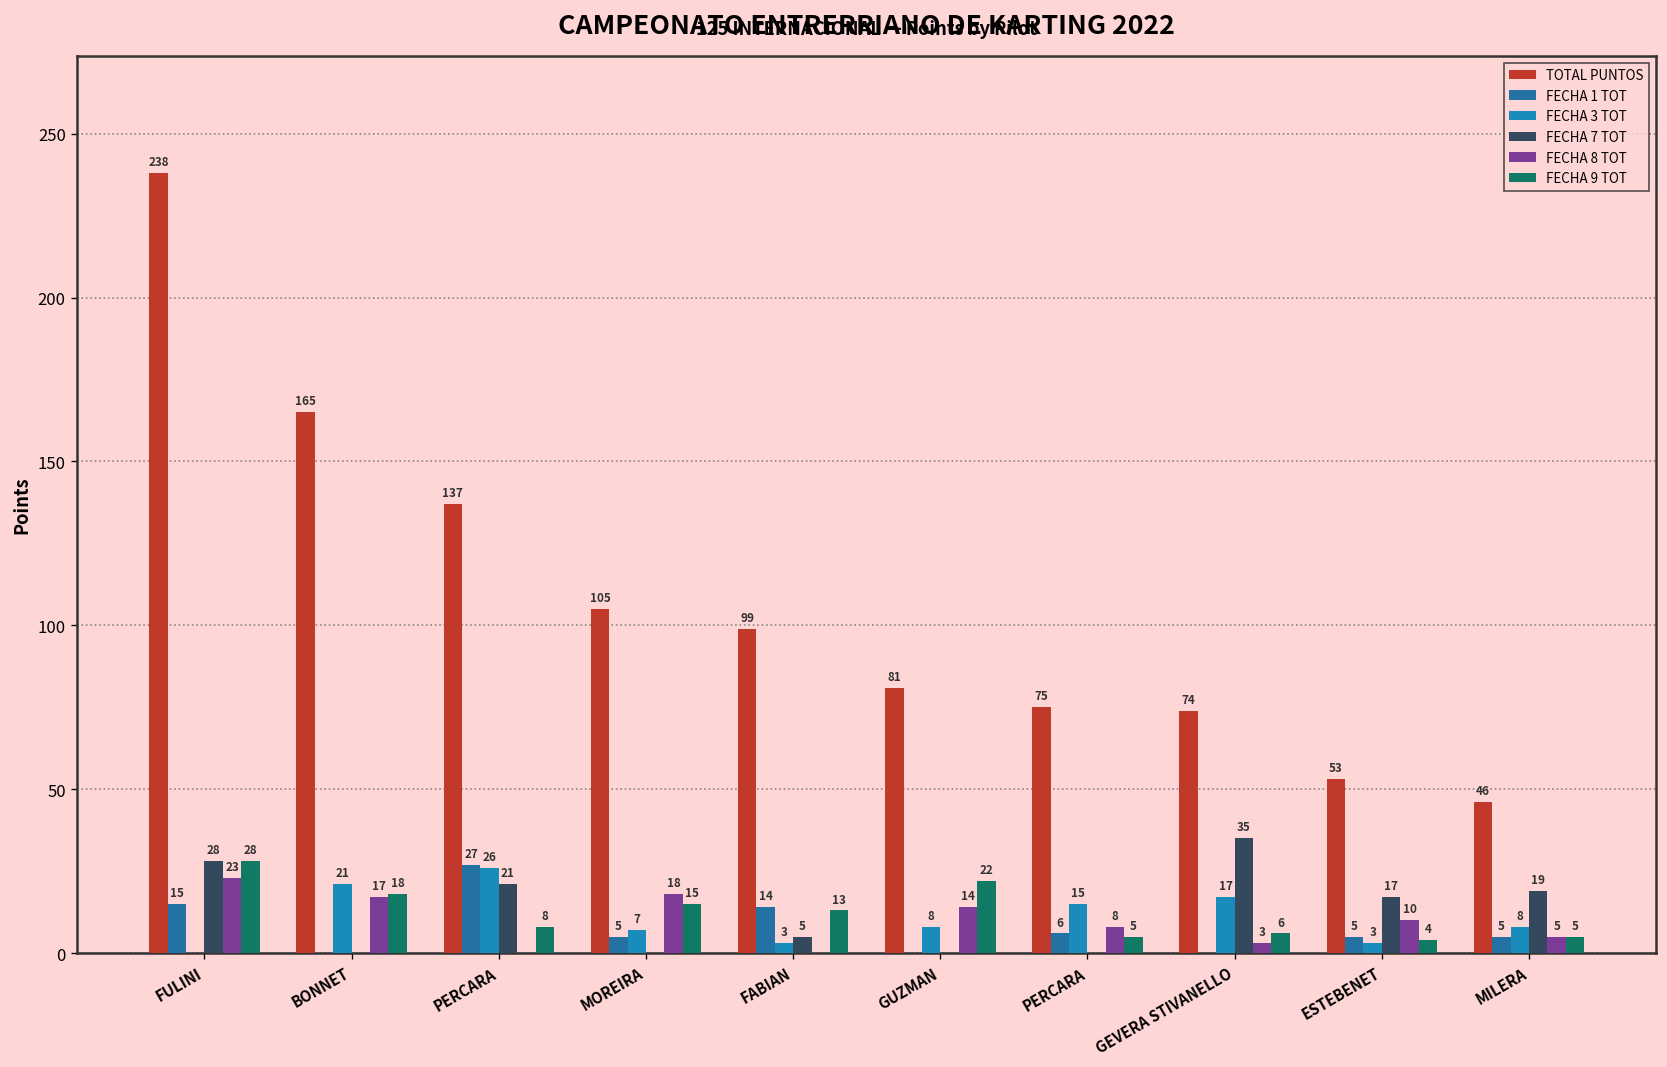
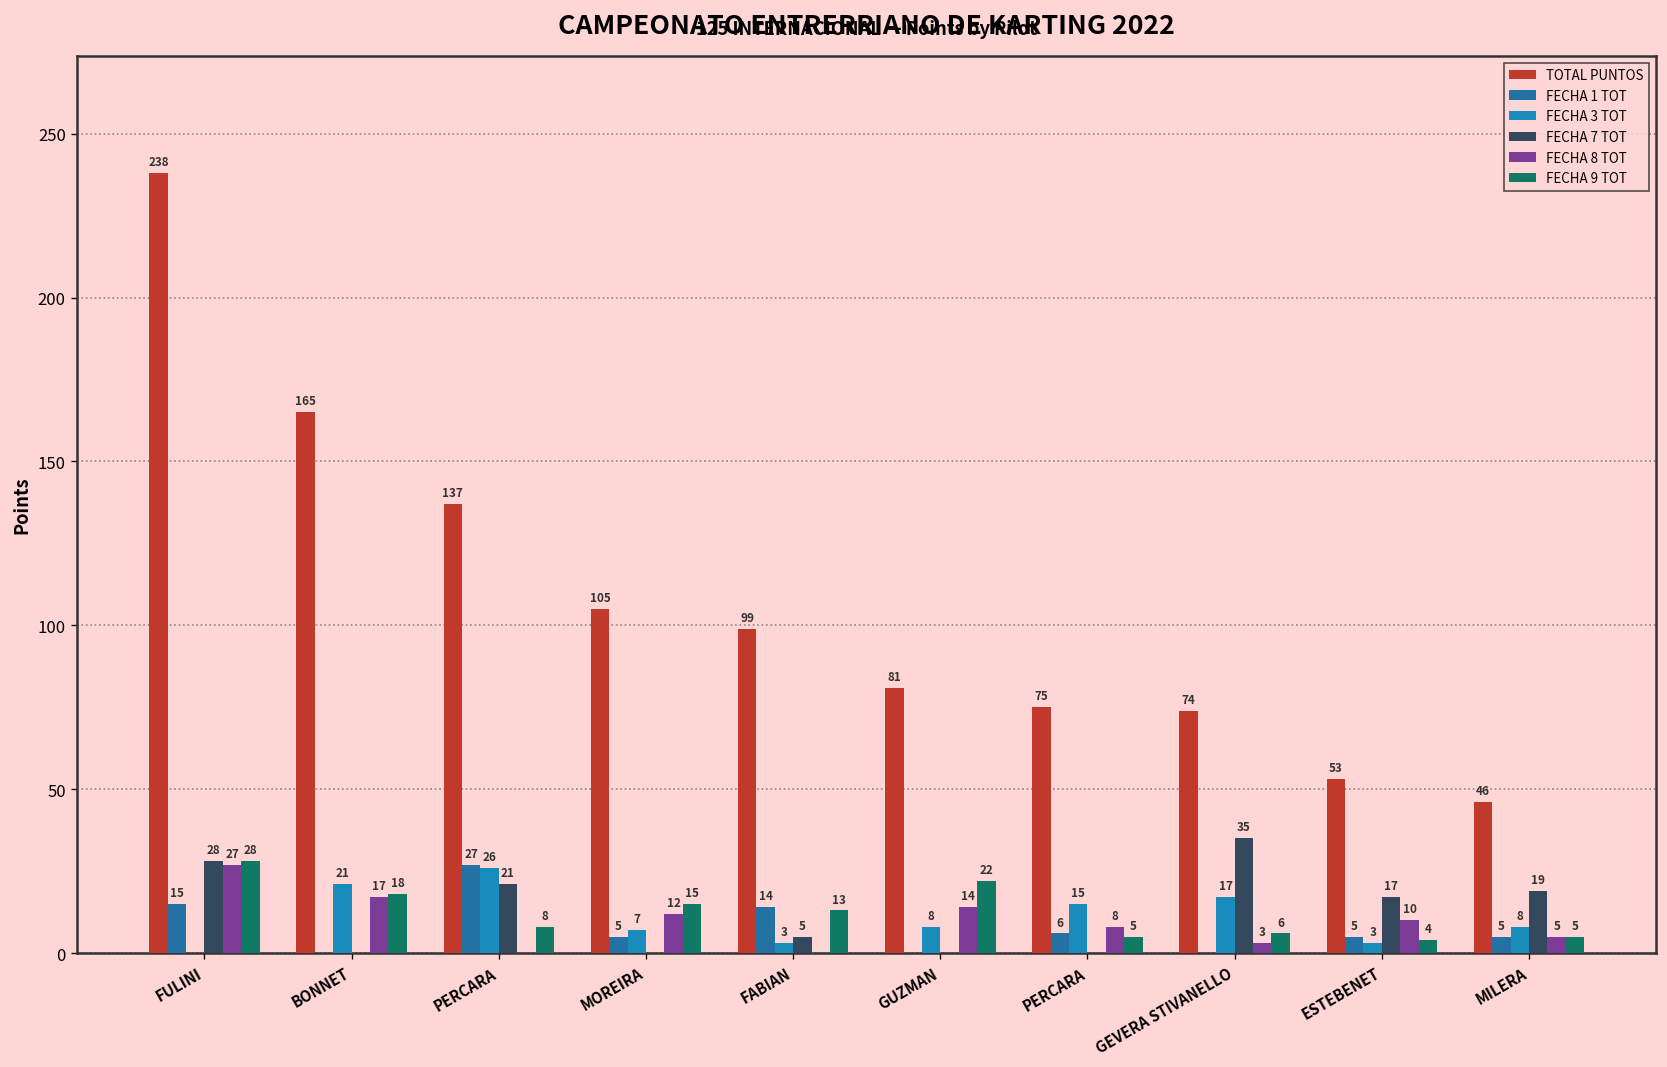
FECHA 8 TOT, FULINI: 23 -> 27
FECHA 8 TOT, MOREIRA: 18 -> 12
